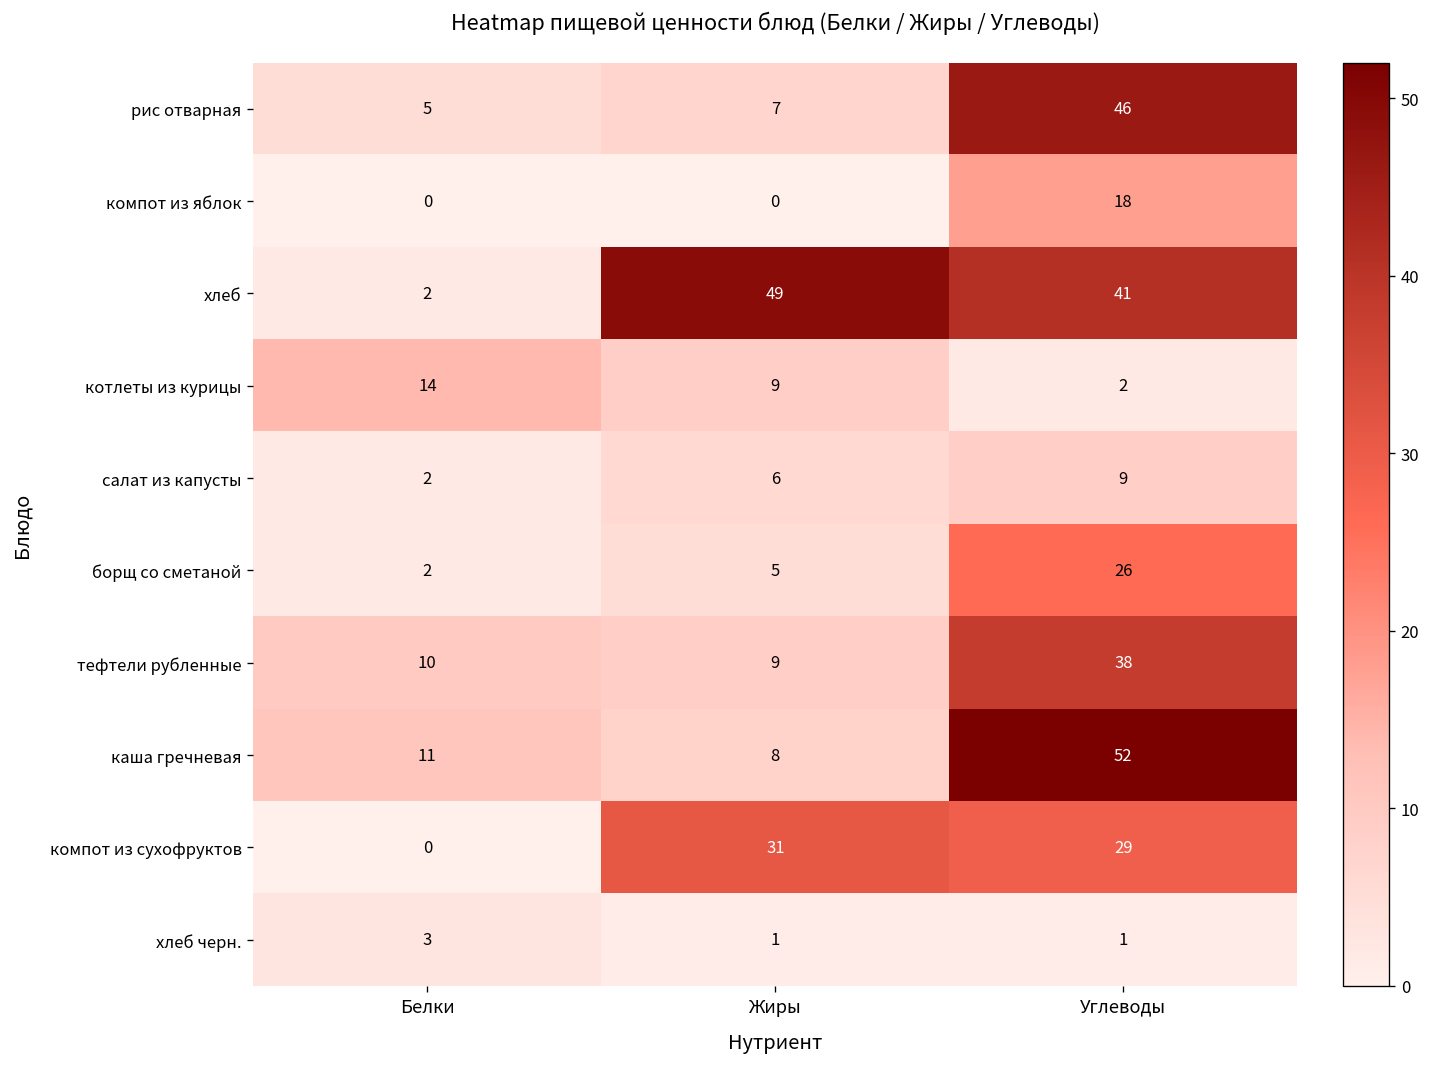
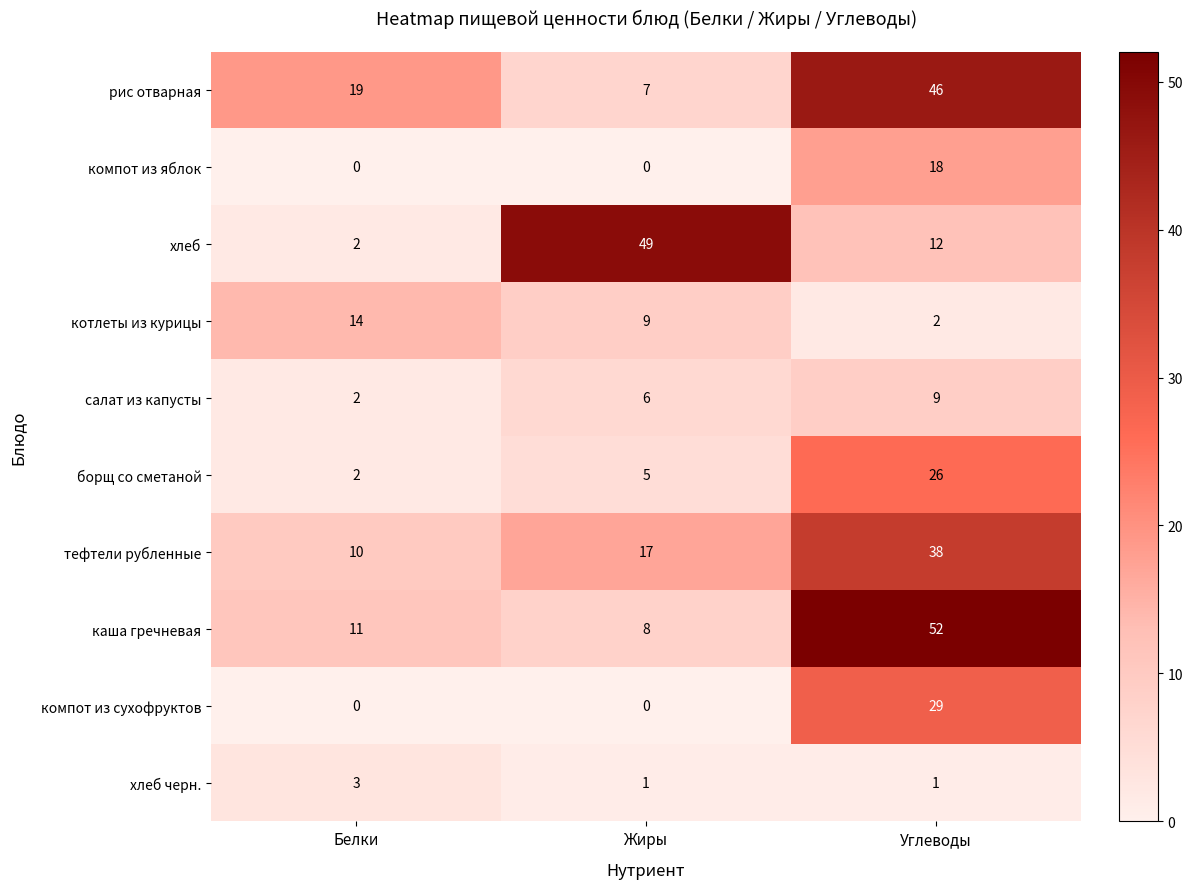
рис отварная, Белки: 5 -> 19
хлеб, Углеводы: 41 -> 12
тефтели рубленные, Жиры: 9 -> 17
компот из сухофруктов, Жиры: 31 -> 0
